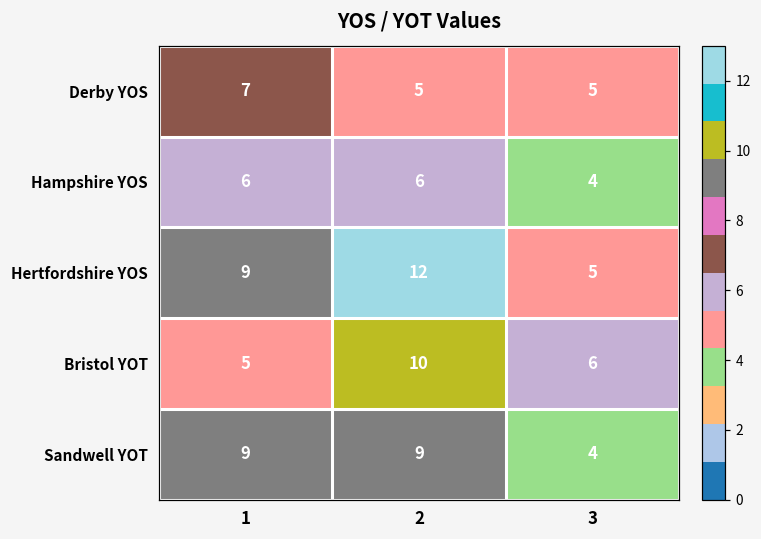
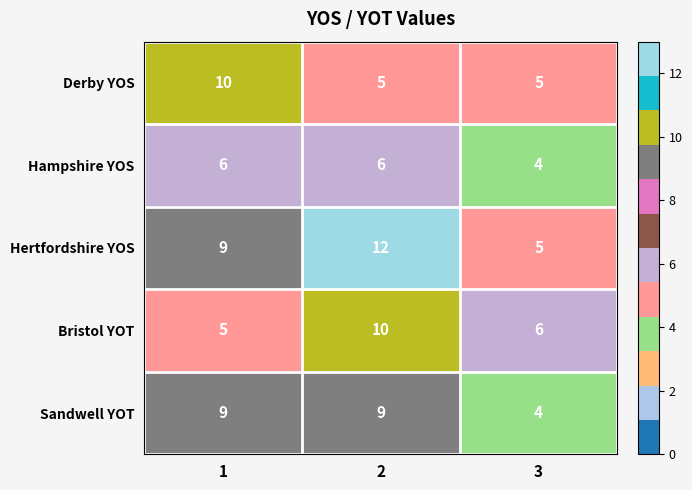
Derby YOS, 1: 7 -> 10
